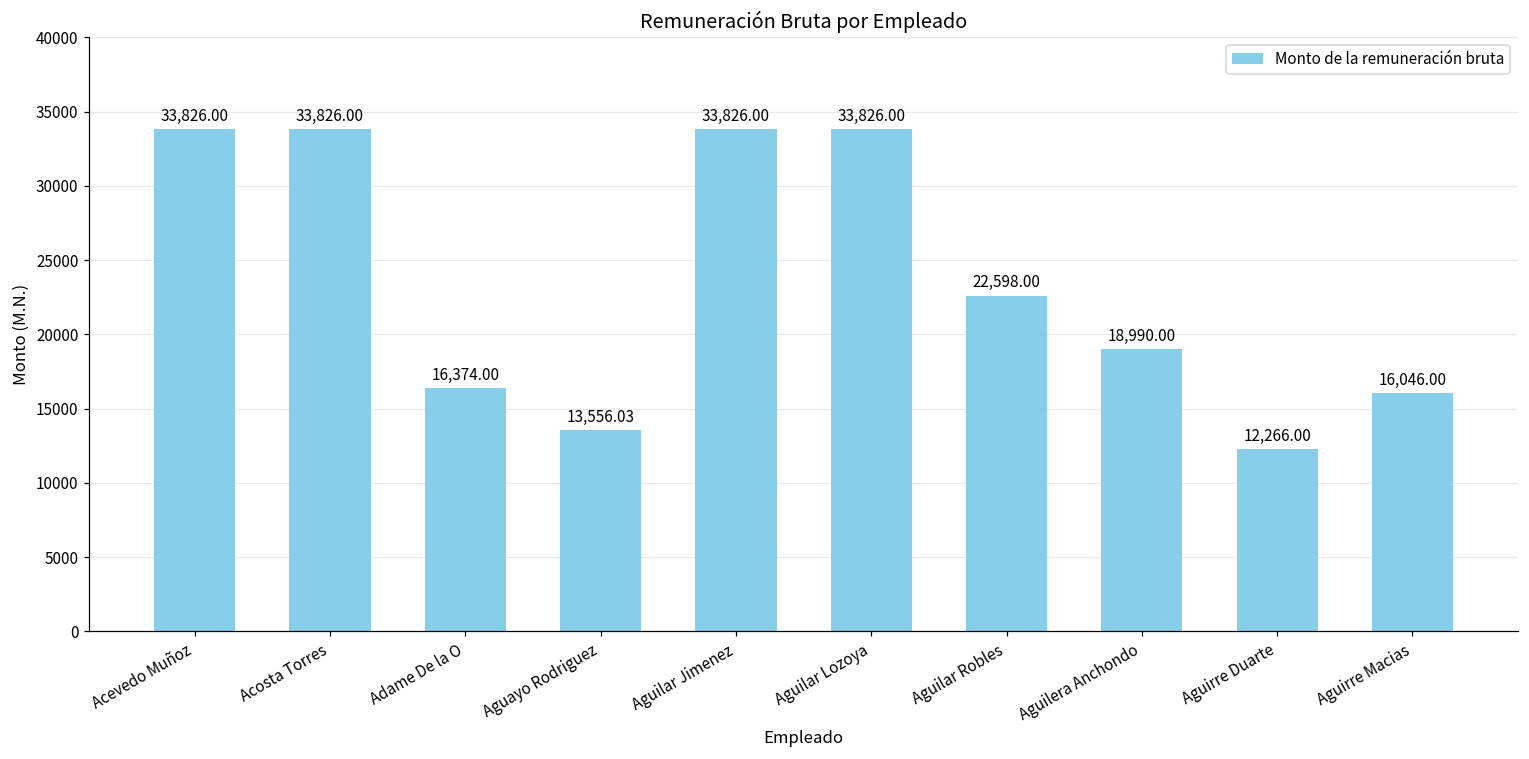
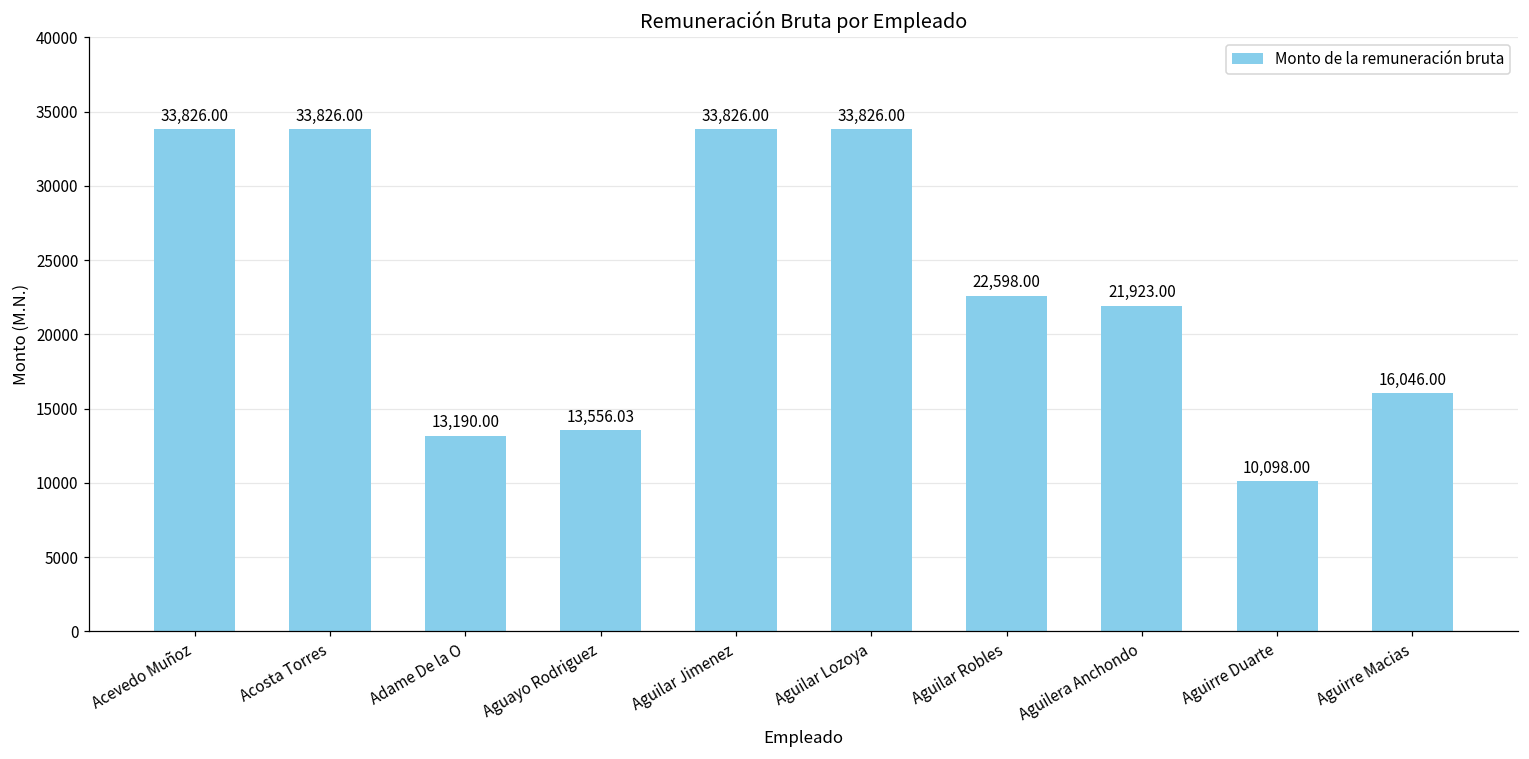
Adame De la O: 16,374.00 -> 13,190.00
Aguilera Anchondo: 18,990.00 -> 21,923.00
Aguirre Duarte: 12,266.00 -> 10,098.00
